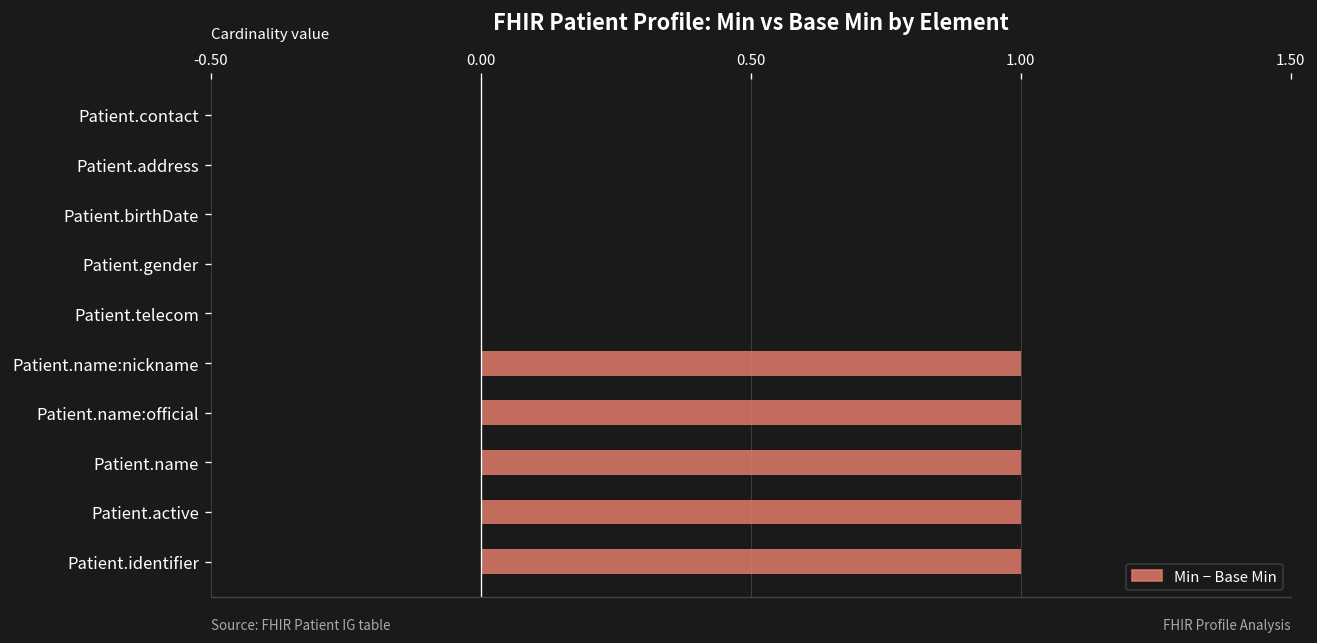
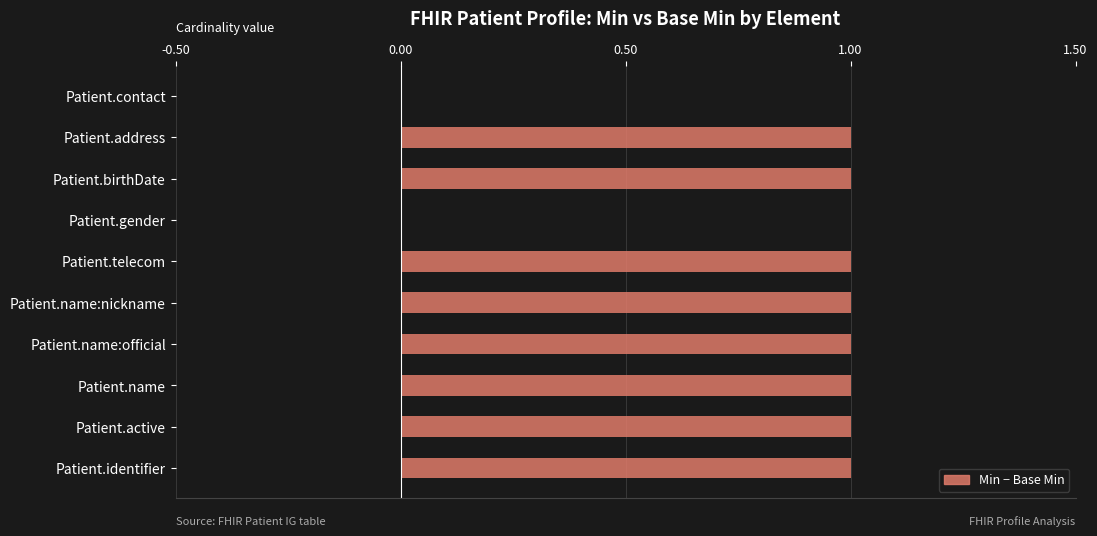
Patient.address: 0 -> 1
Patient.birthDate: 0 -> 1
Patient.telecom: 0 -> 1
